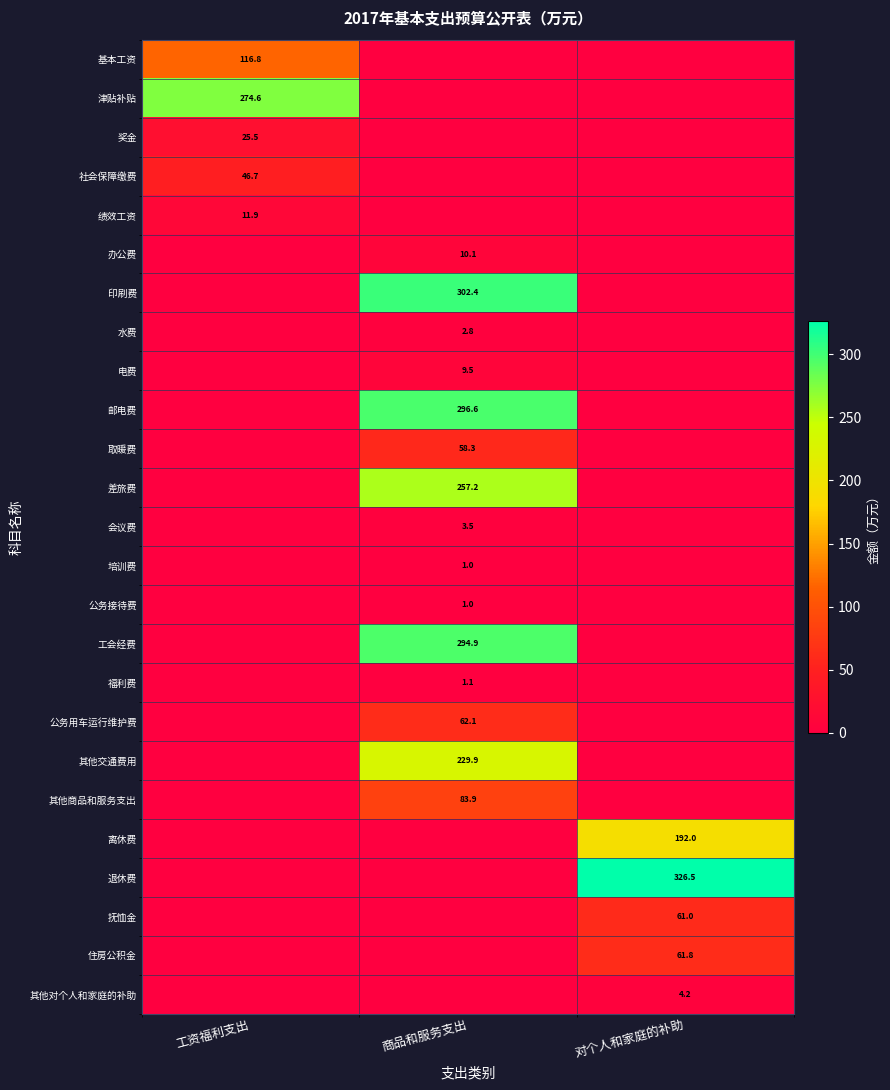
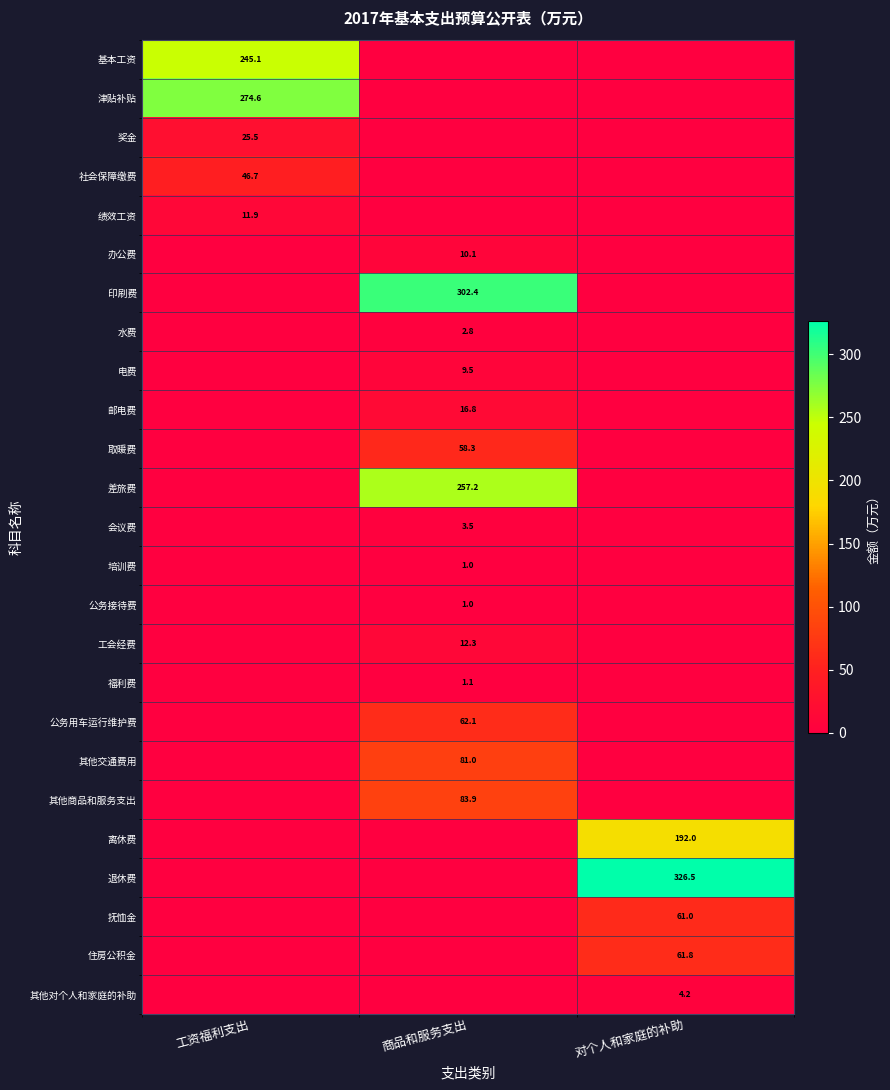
基本工资, 工资福利支出: 116.8 -> 245.1
邮电费, 商品和服务支出: 296.6 -> 16.8
工会经费, 商品和服务支出: 294.9 -> 12.3
其他交通费用, 商品和服务支出: 229.9 -> 81.0
